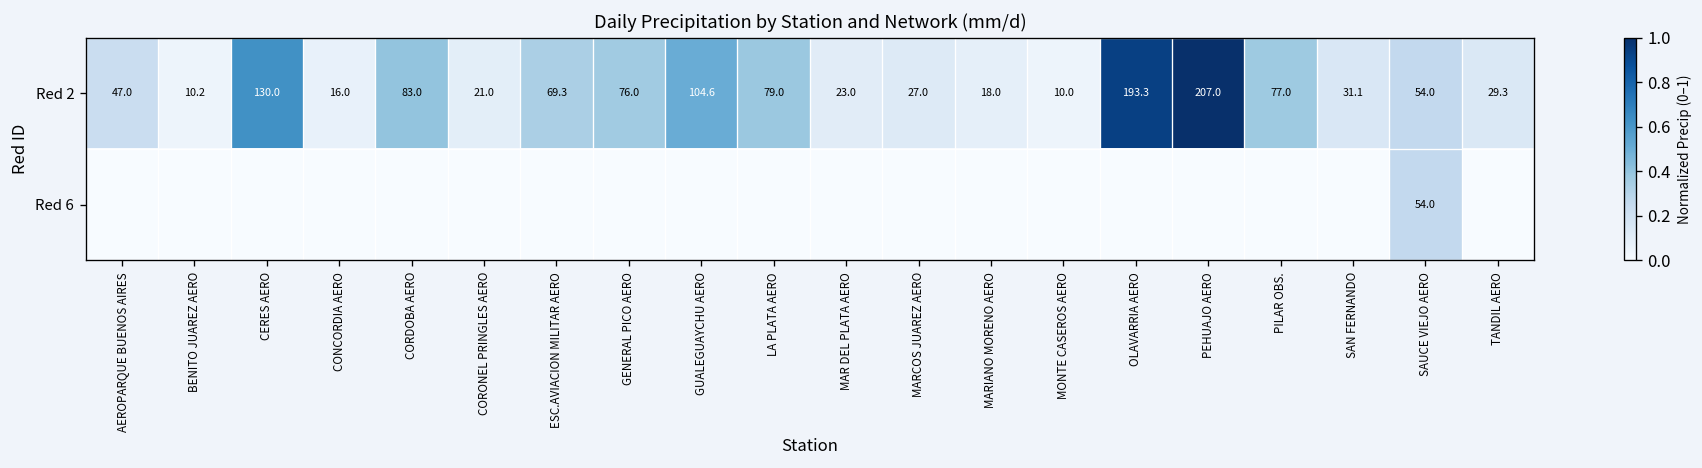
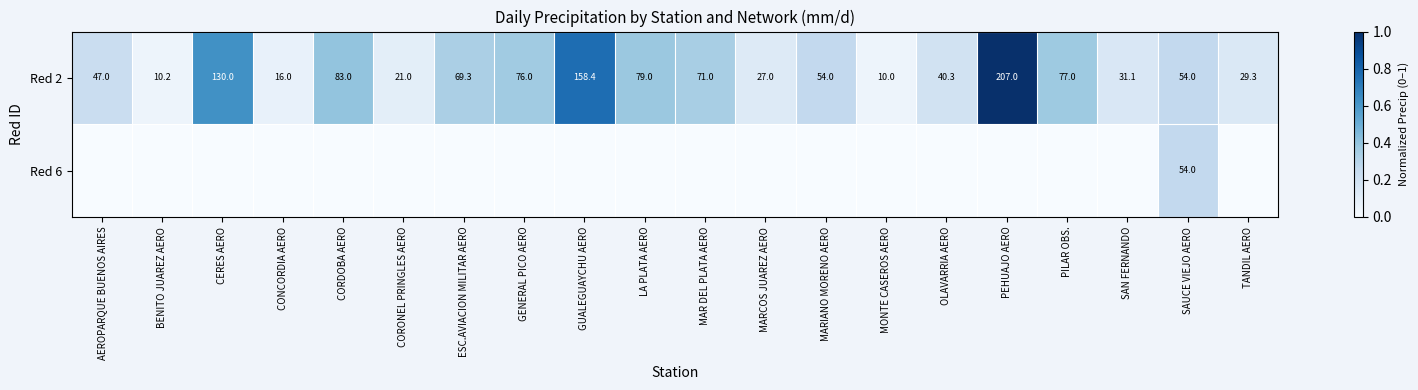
Red 2, GUALEGUAYCHU AERO: 104.6 -> 158.4
Red 2, MAR DEL PLATA AERO: 23.0 -> 71.0
Red 2, MARIANO MORENO AERO: 18.0 -> 54.0
Red 2, OLAVARRIA AERO: 193.3 -> 40.3
